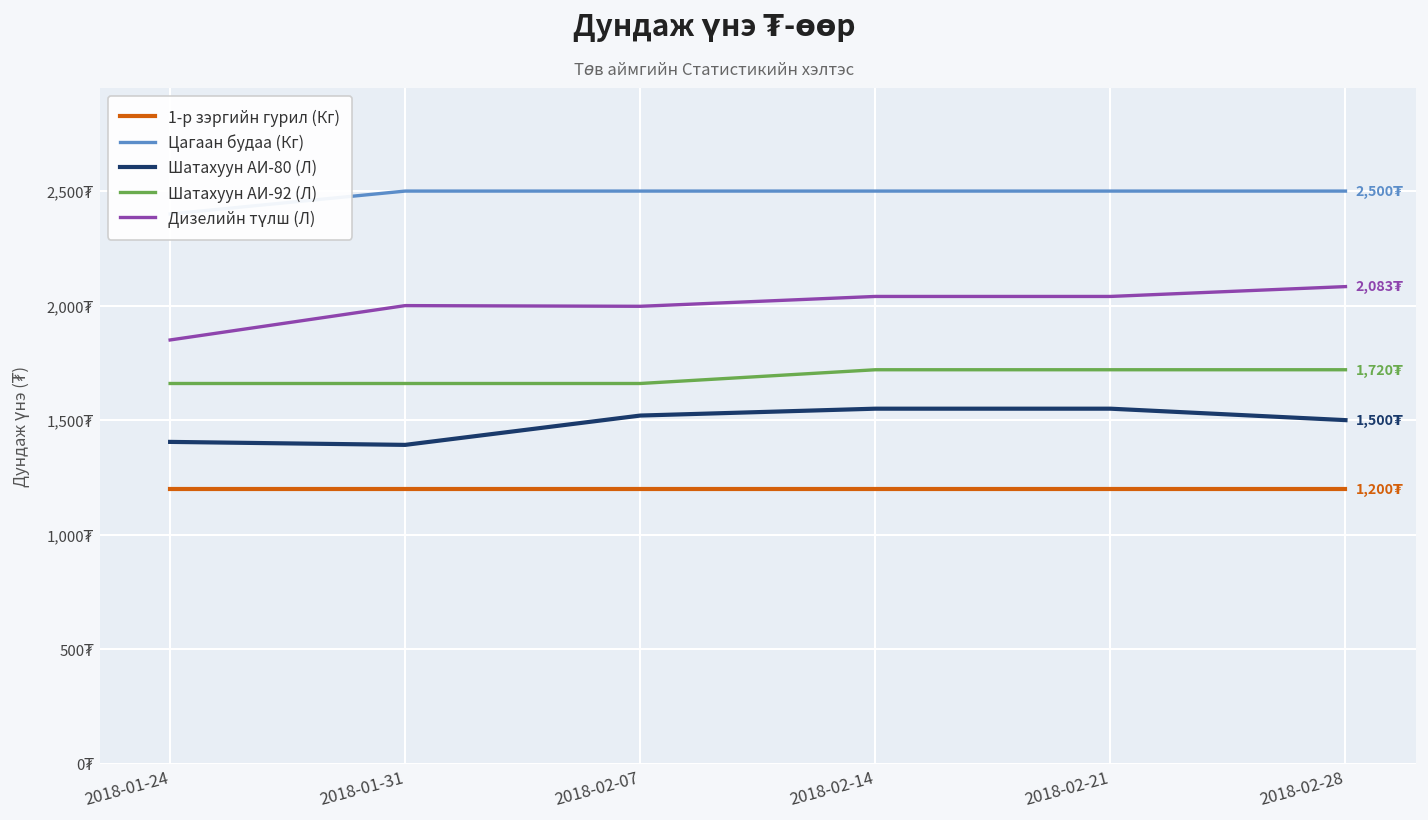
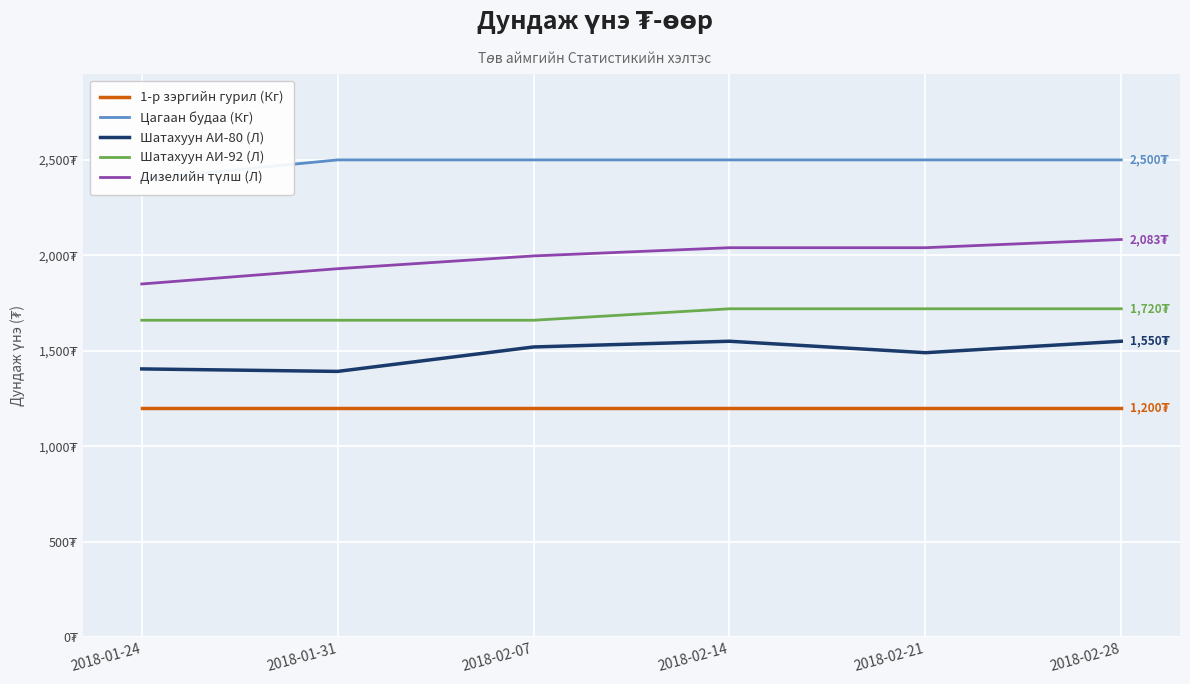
Дизелийн түлш (Л), 2018-01-31: 2,000₮ -> 1,930₮
Шатахуун АИ-80 (Л), 2018-02-21: 1,550₮ -> 1,490₮
Шатахуун АИ-80 (Л), 2018-02-28: 1,500₮ -> 1,550₮
